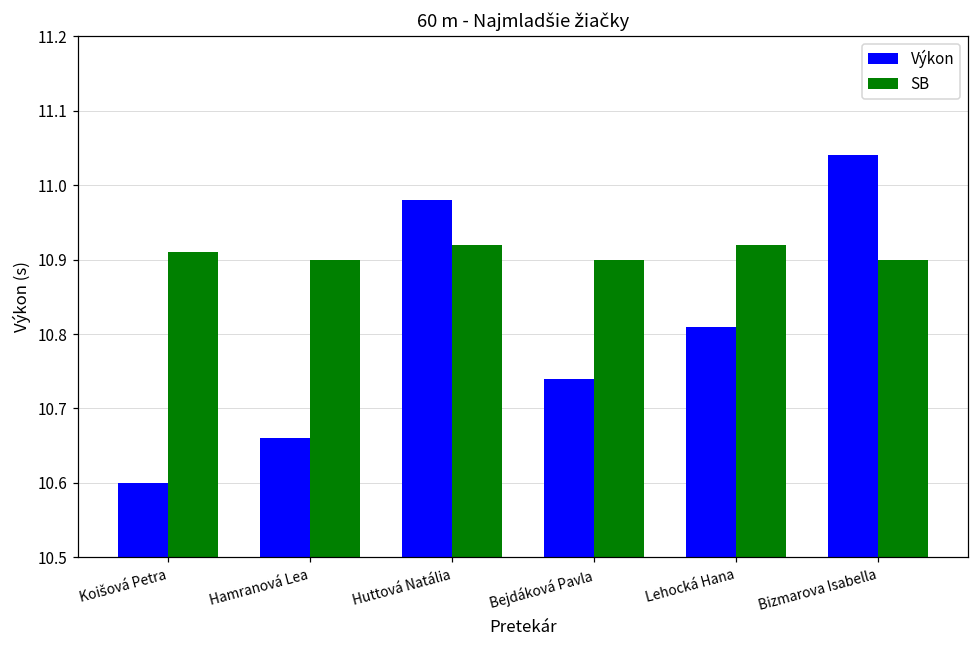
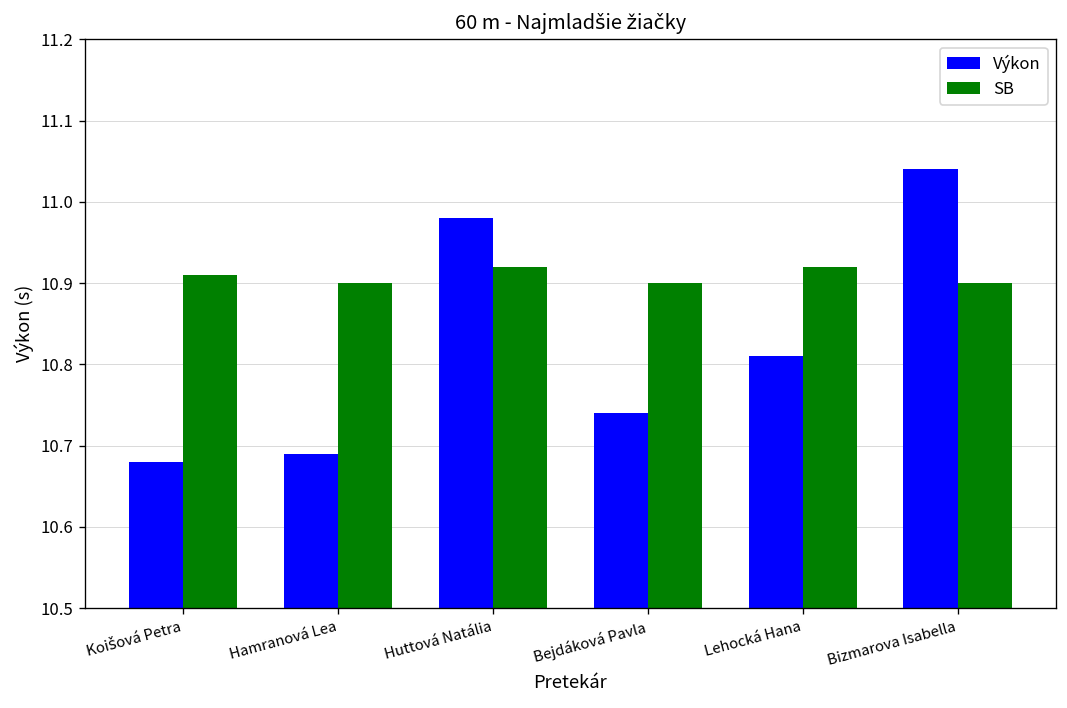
Výkon, Koišová Petra: 10.60 -> 10.68
Výkon, Hamranová Lea: 10.66 -> 10.69
